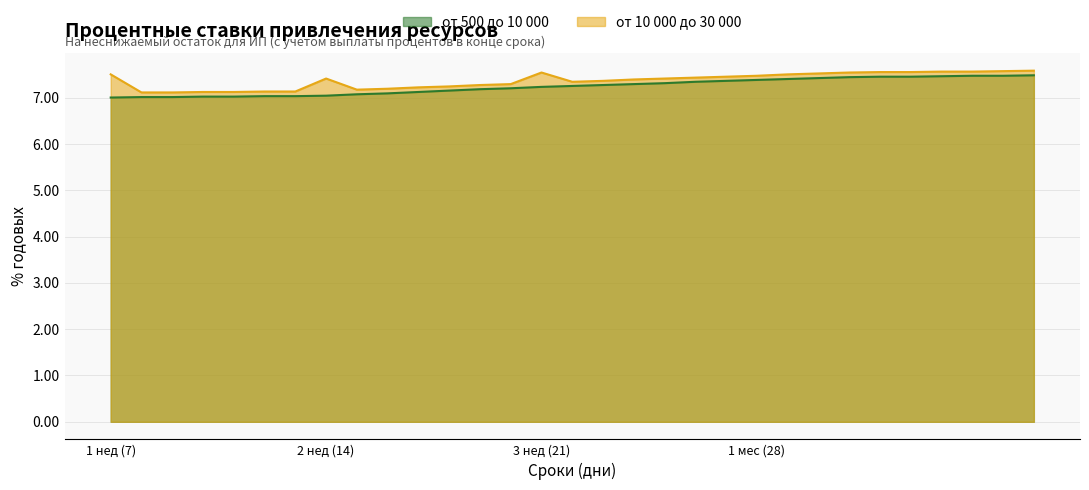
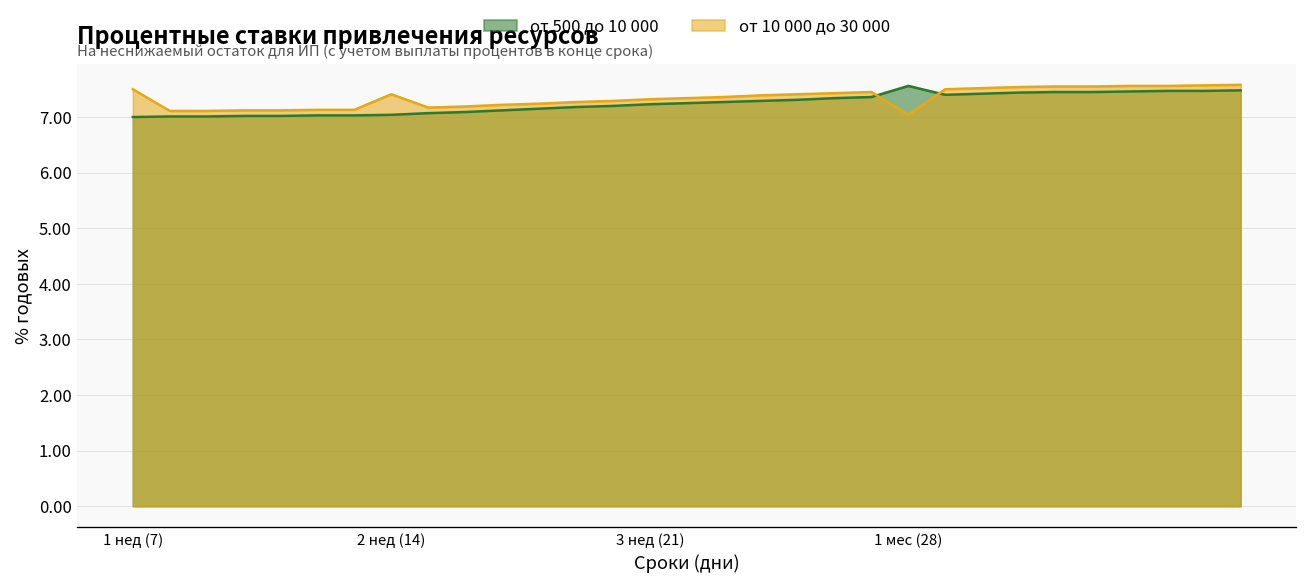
от 10 000 до 30 000, 3 нед (21): 7.5 -> 7.3
от 500 до 10 000, 1 мес (28): 7.4 -> 7.6
от 10 000 до 30 000, 1 мес (28): 7.5 -> 7.0
